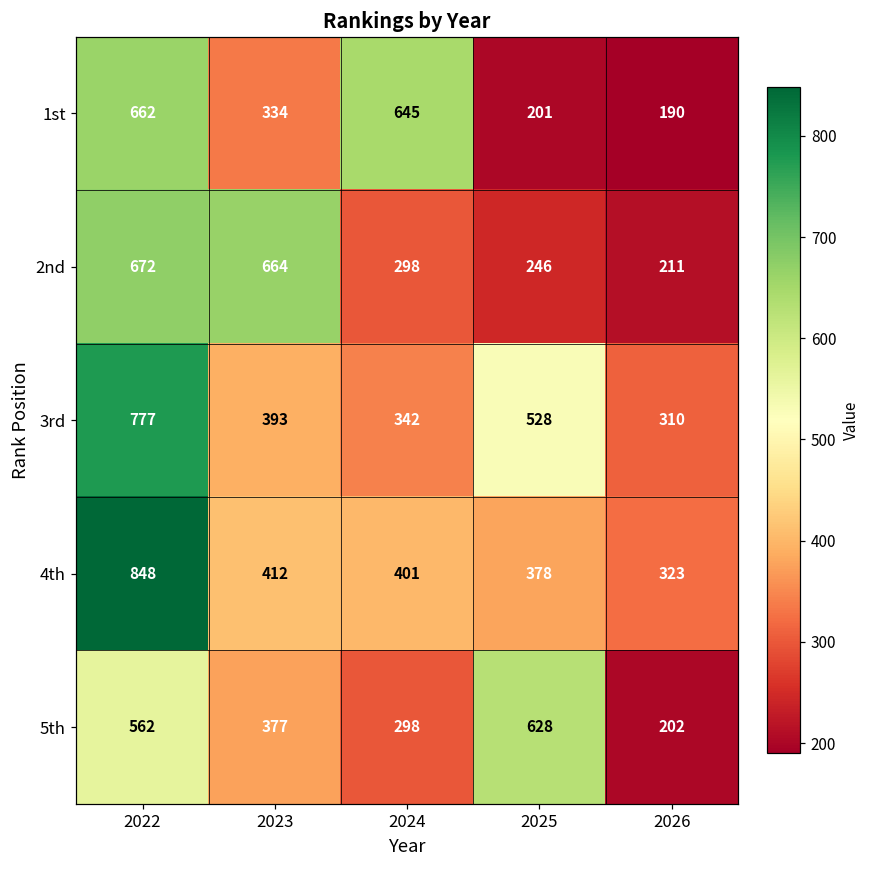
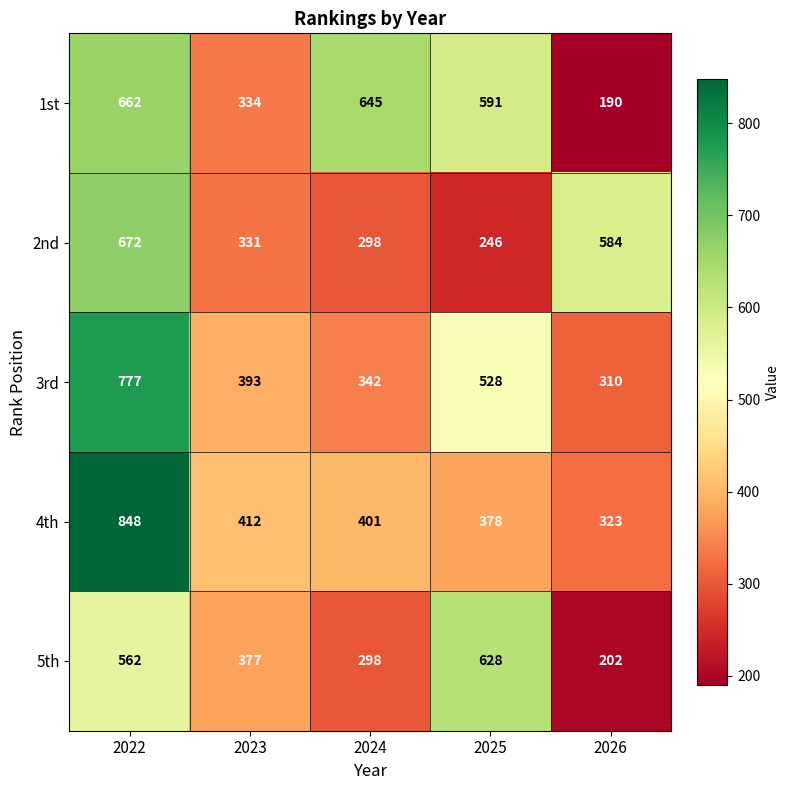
1st, 2025: 201 -> 591
2nd, 2023: 664 -> 331
2nd, 2026: 211 -> 584
